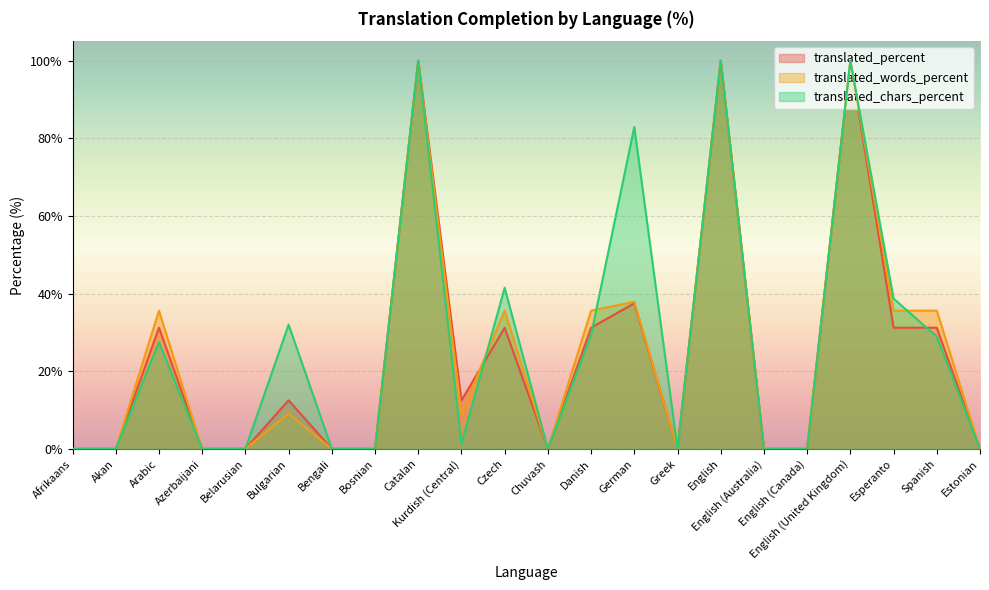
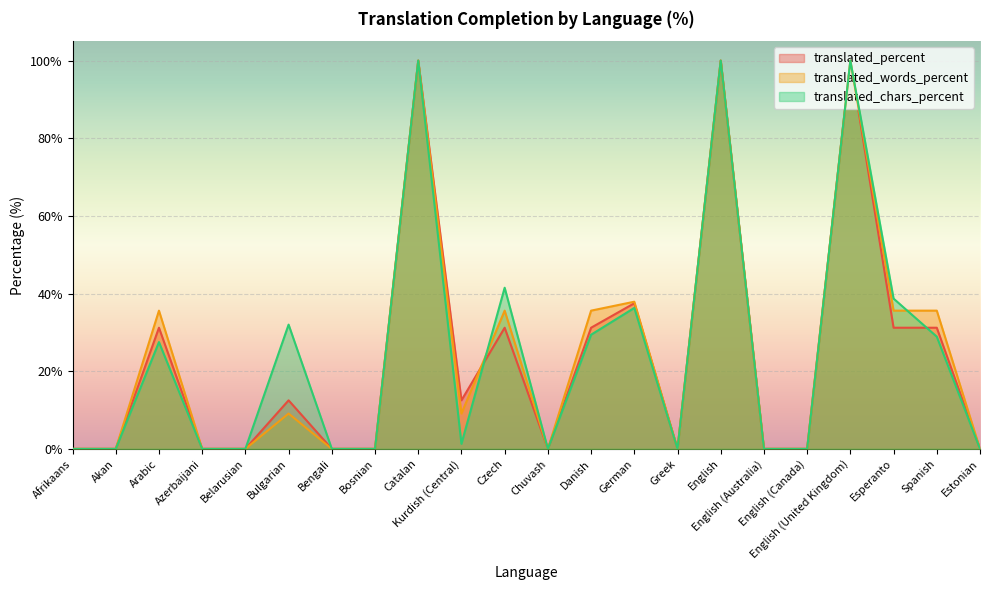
translated_chars_percent, German: 83% -> 36%
